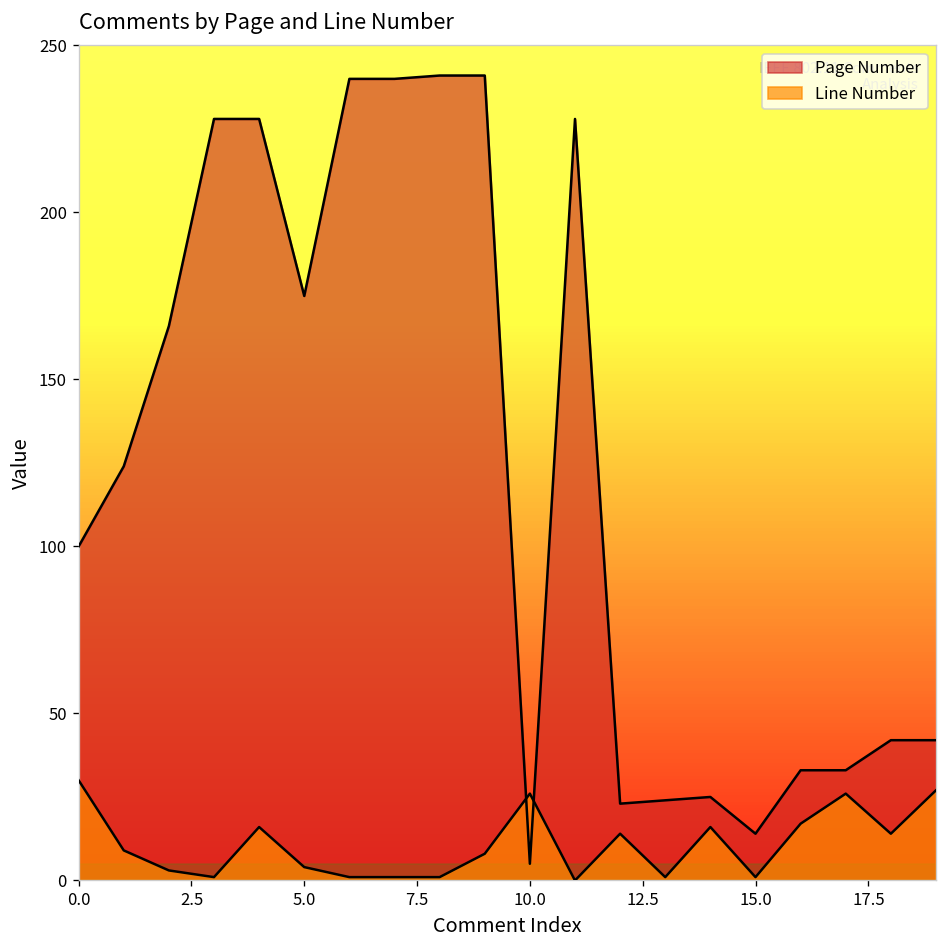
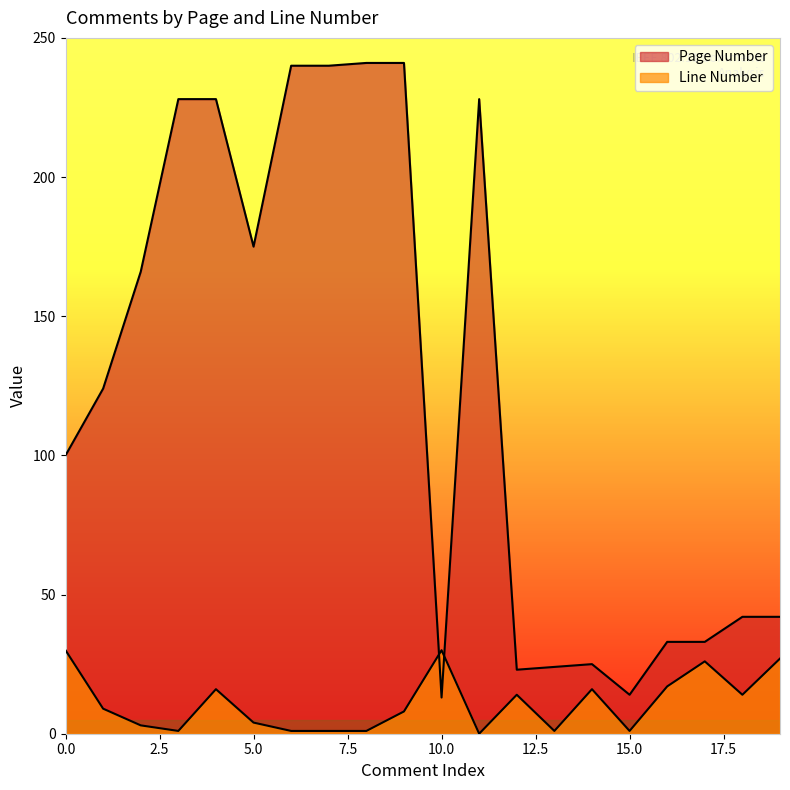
Page Number, 10.0: 5 -> 13
Line Number, 10.0: 26 -> 30
